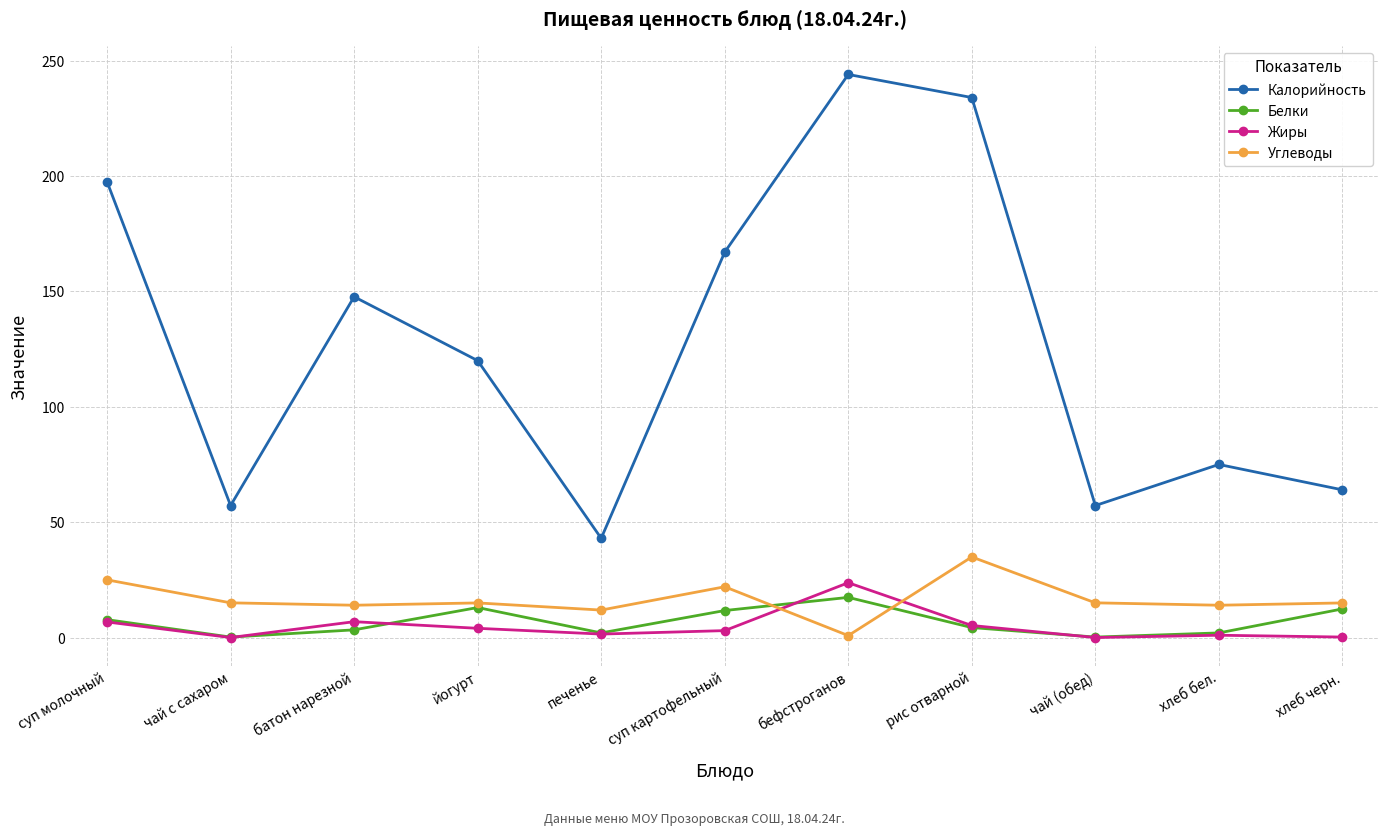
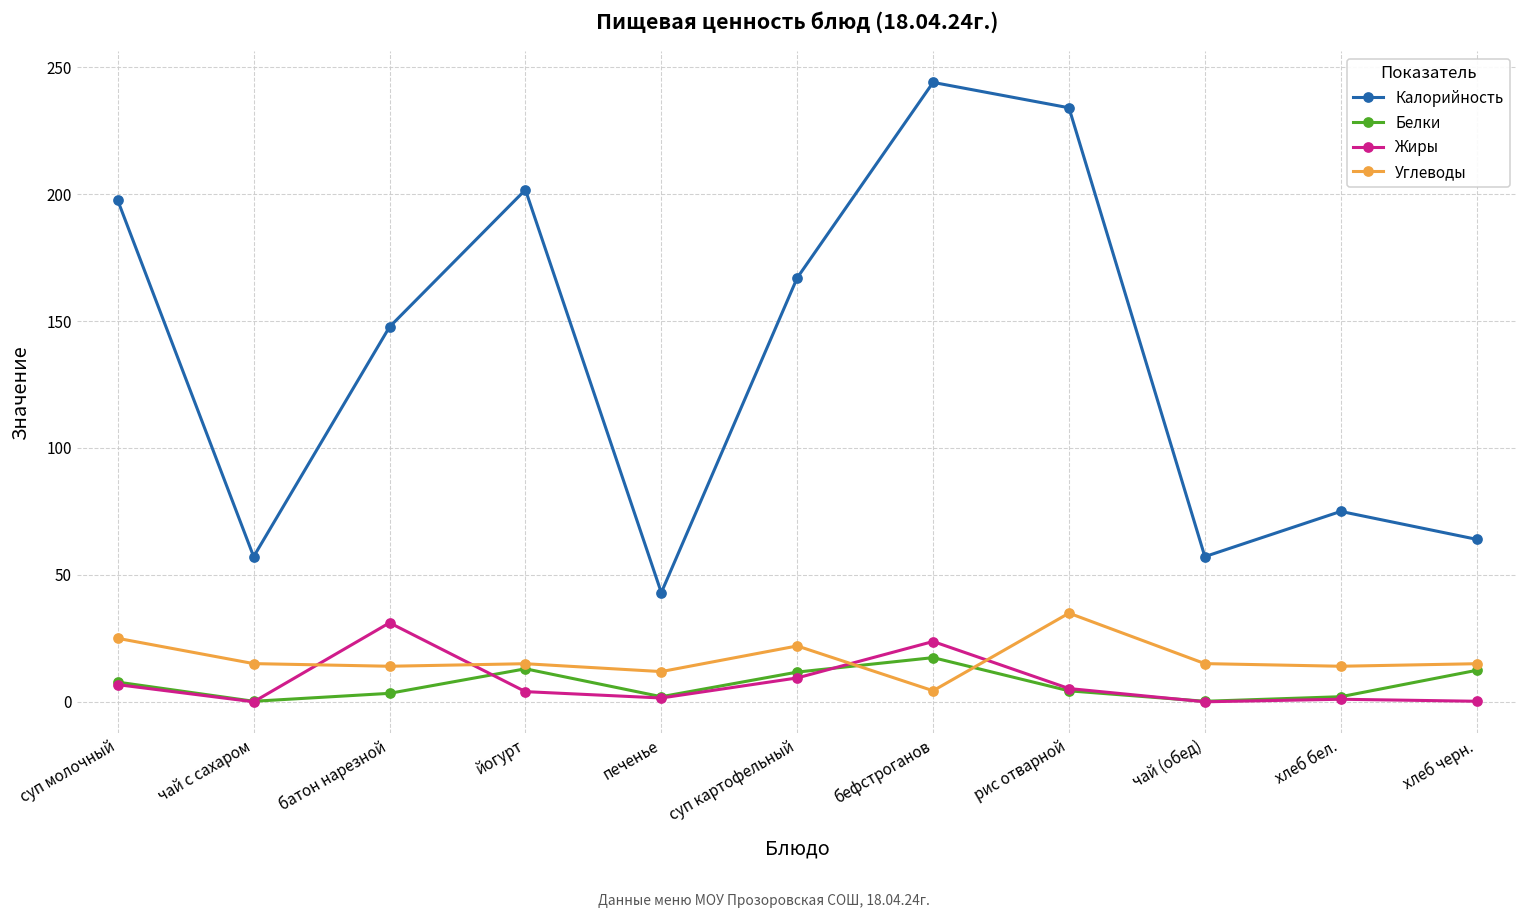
Жиры, батон нарезной: 7 -> 31
Калорийность, йогурт: 120 -> 202
Жиры, суп картофельный: 3 -> 9
Углеводы, бефстроганов: 1 -> 4
